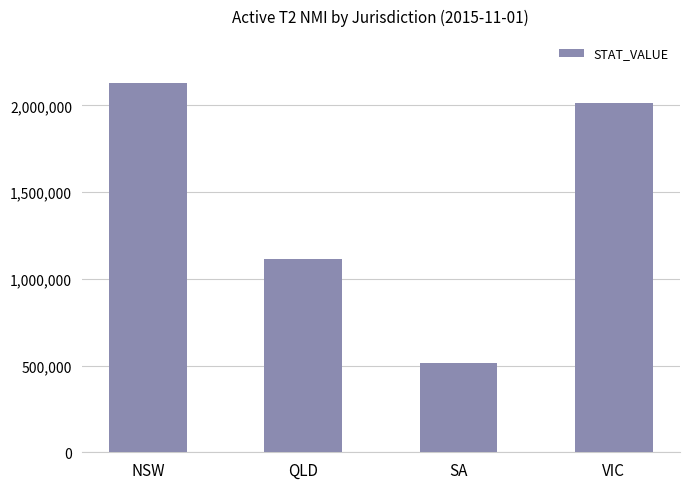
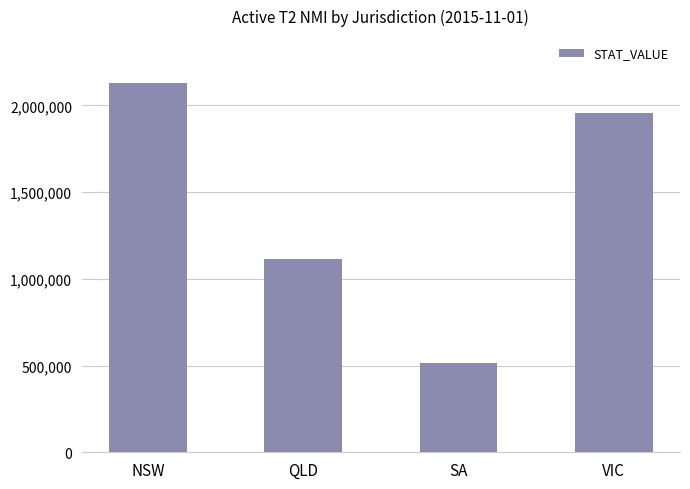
VIC: 2,020,000 -> 1,950,000
